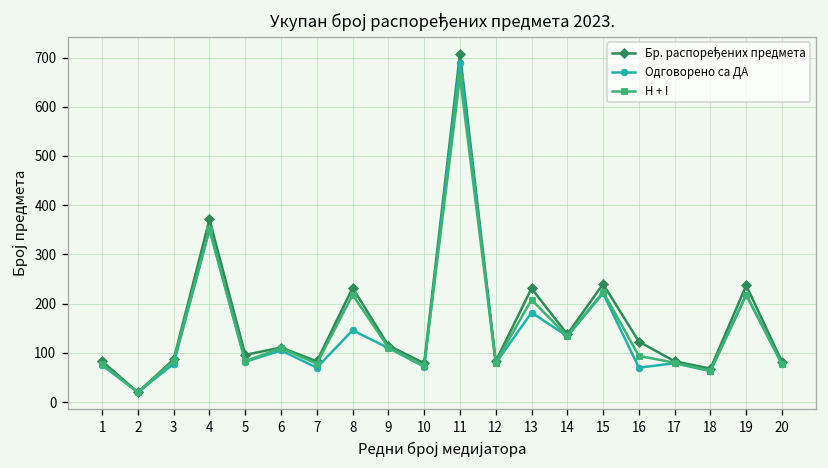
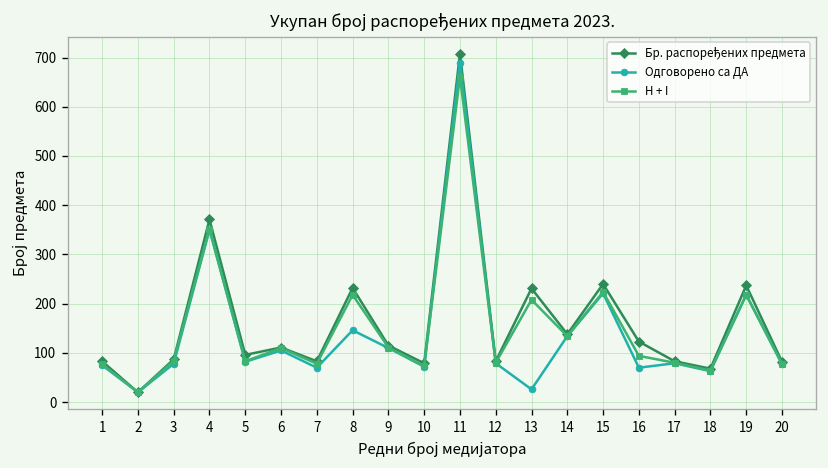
Одговорено са ДА, 13: 180 -> 30
